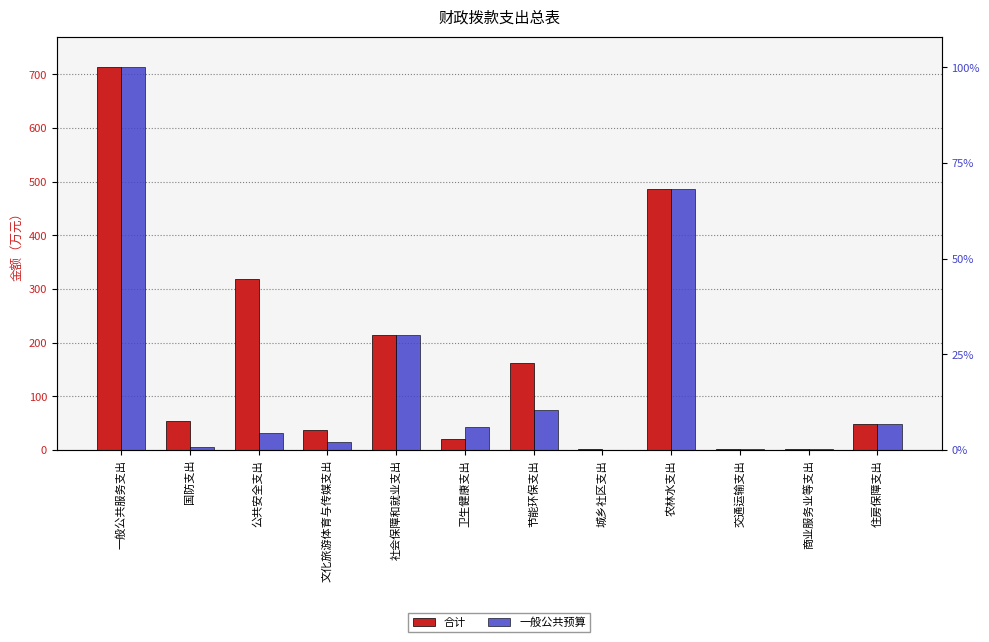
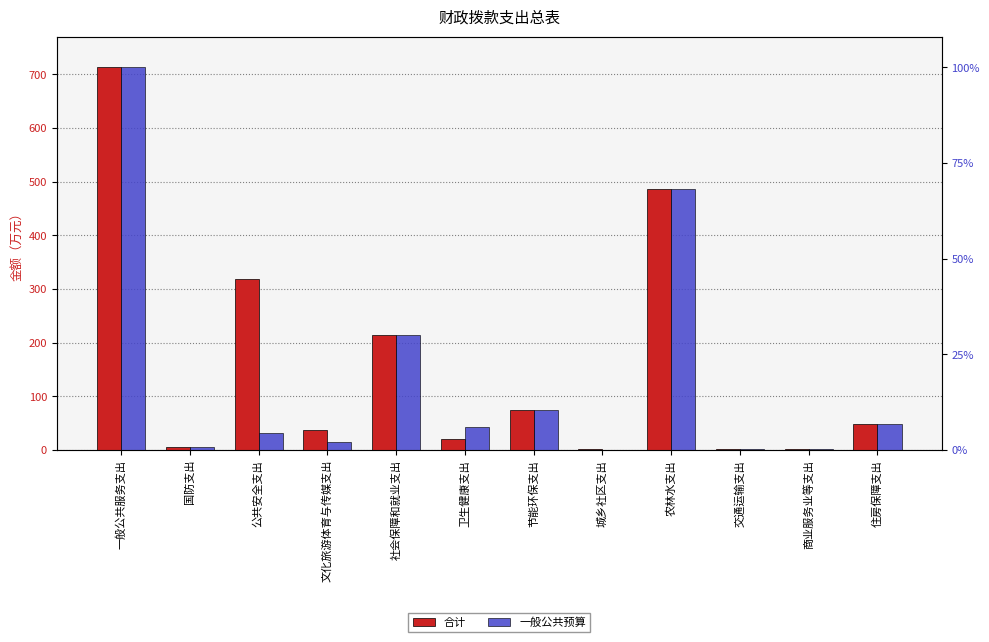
合计, 国防支出: 50 -> 10
合计, 节能环保支出: 160 -> 70
